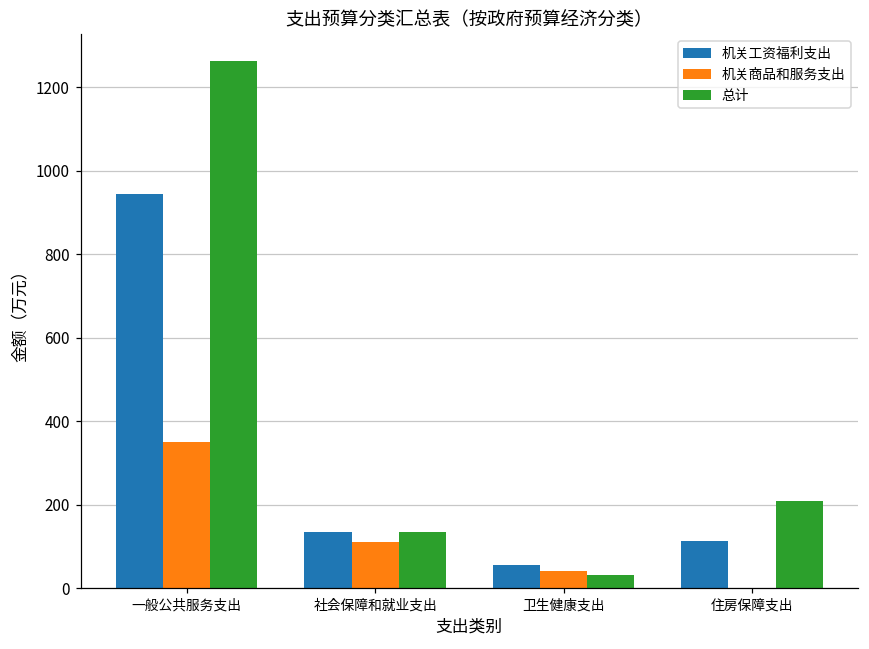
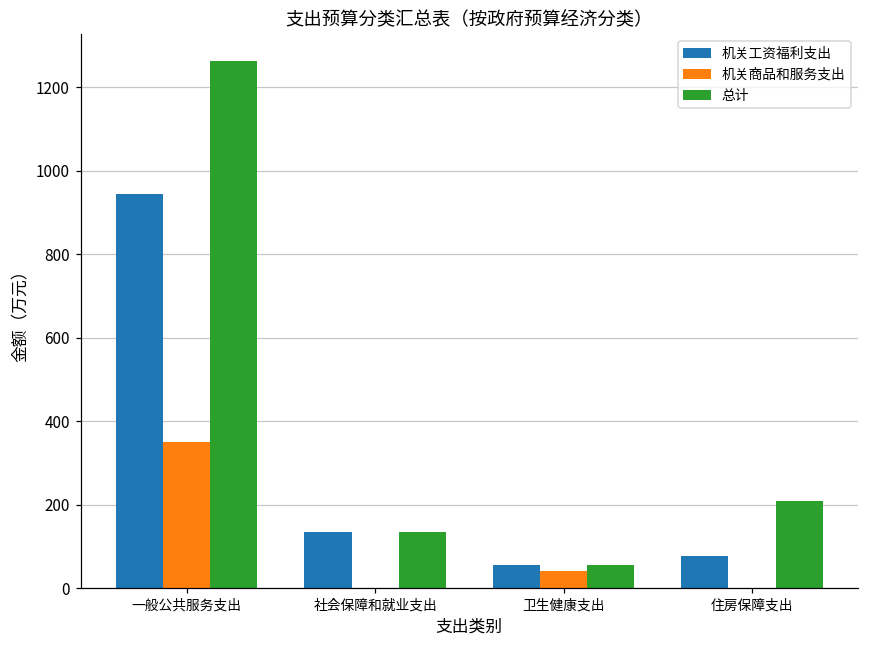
机关商品和服务支出, 社会保障和就业支出: 110 -> 0
总计, 卫生健康支出: 30 -> 60
机关工资福利支出, 住房保障支出: 110 -> 80
